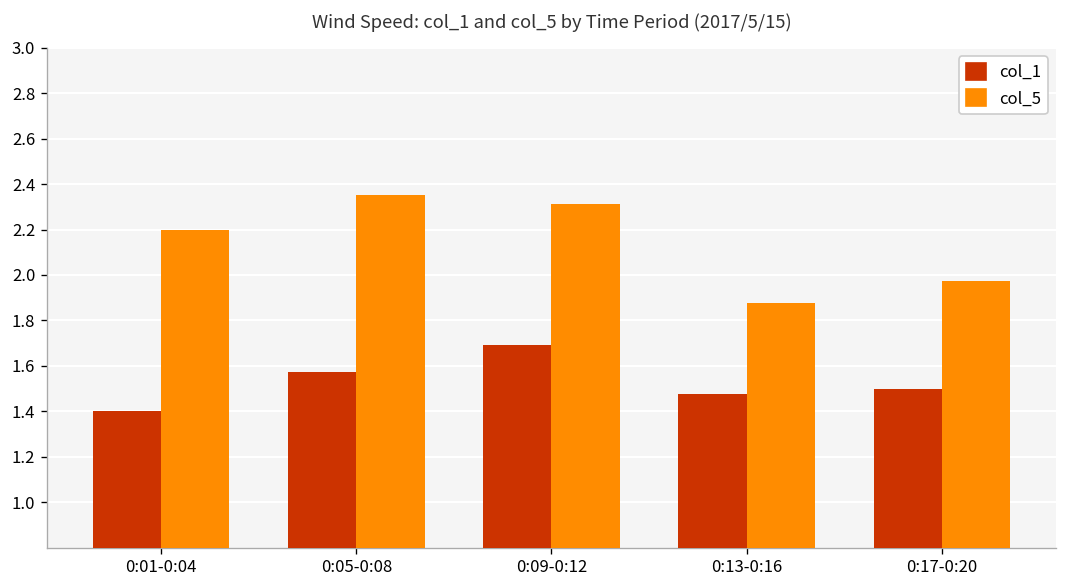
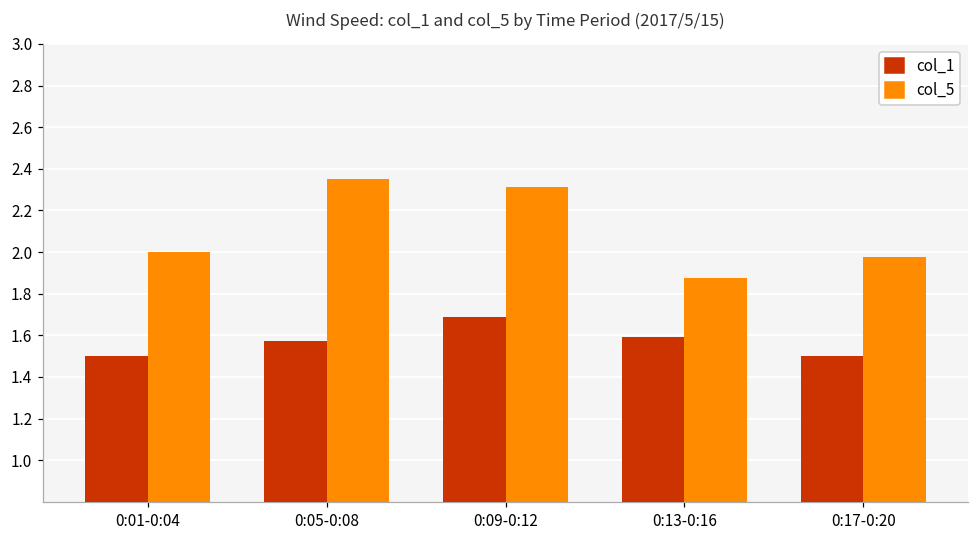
col_1, 0:01-0:04: 1.4 -> 1.5
col_5, 0:01-0:04: 2.2 -> 2.0
col_1, 0:13-0:16: 1.48 -> 1.59
